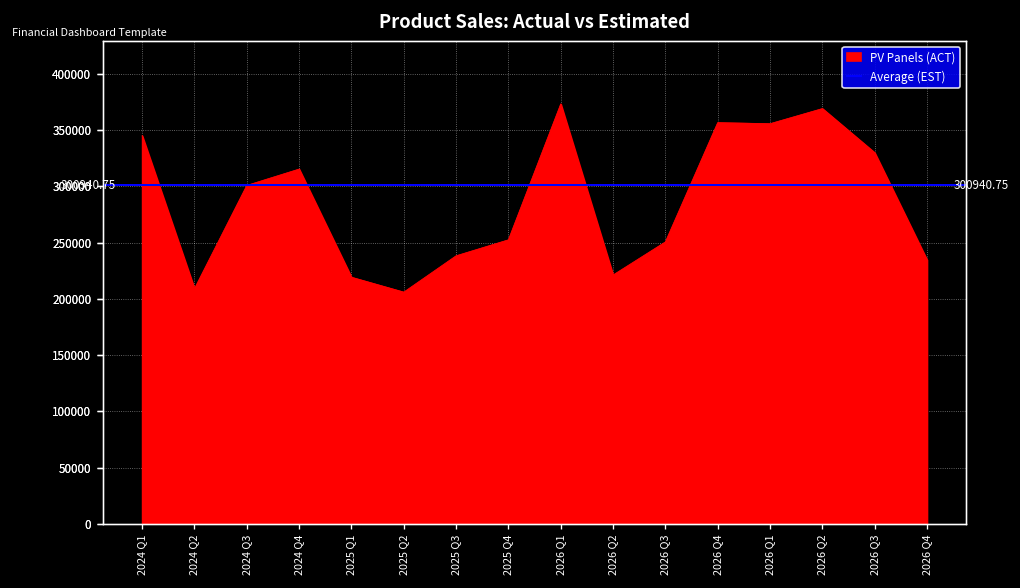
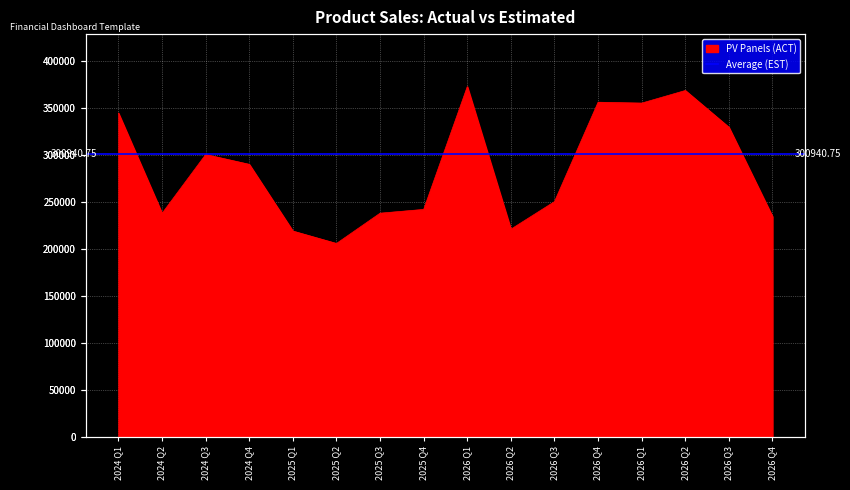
2024 Q2: 210000 -> 240000
2024 Q4: 320000 -> 290000
2025 Q4: 250000 -> 240000
